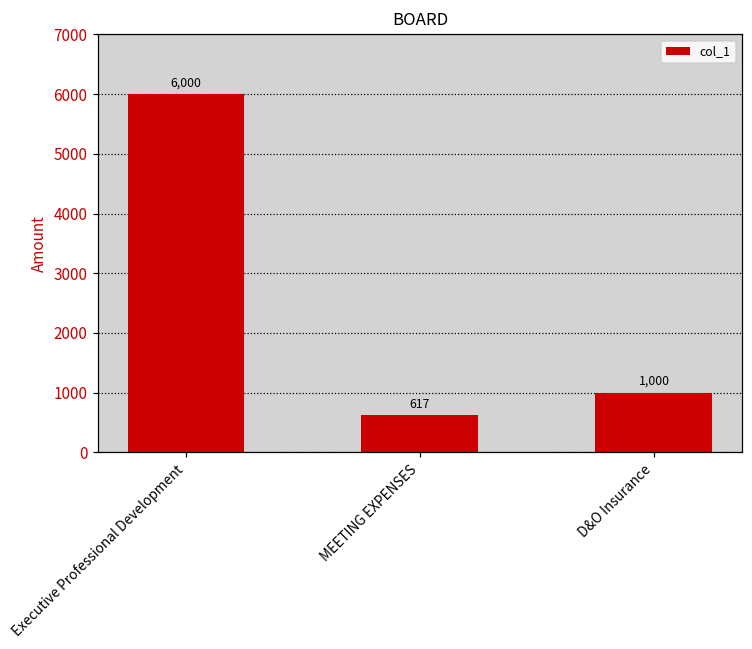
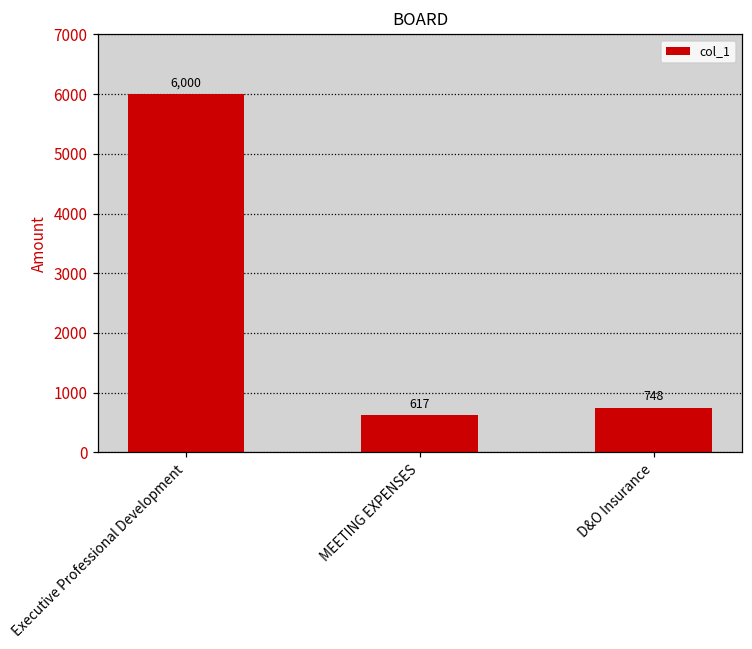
D&O Insurance: 1,000 -> 748
